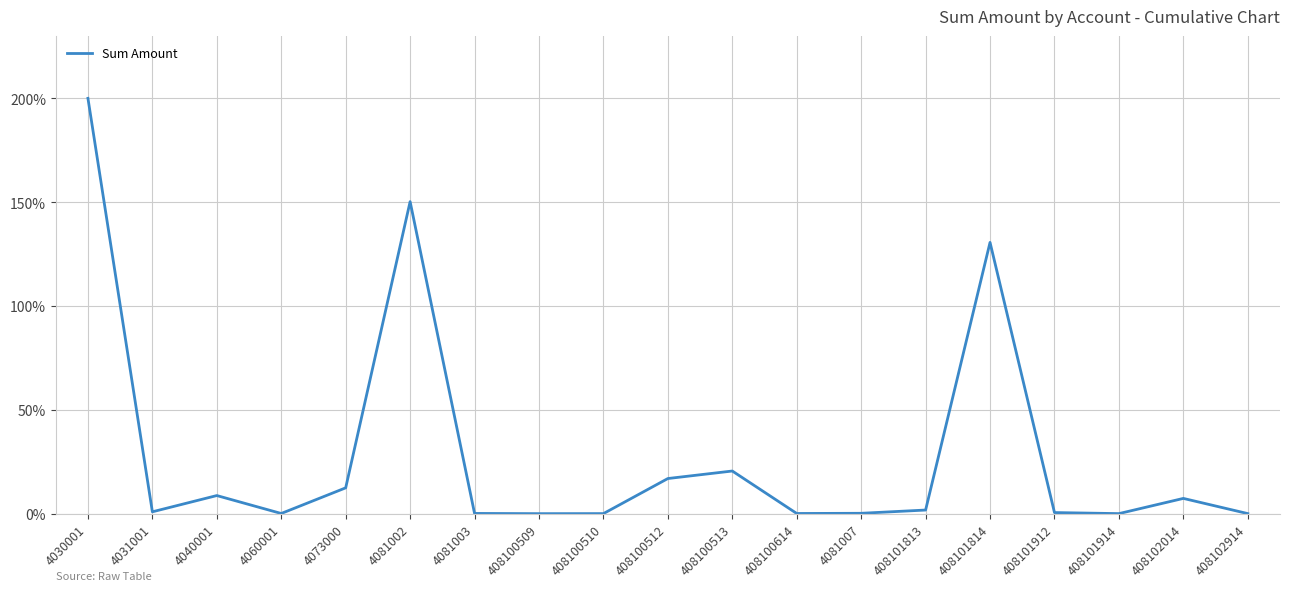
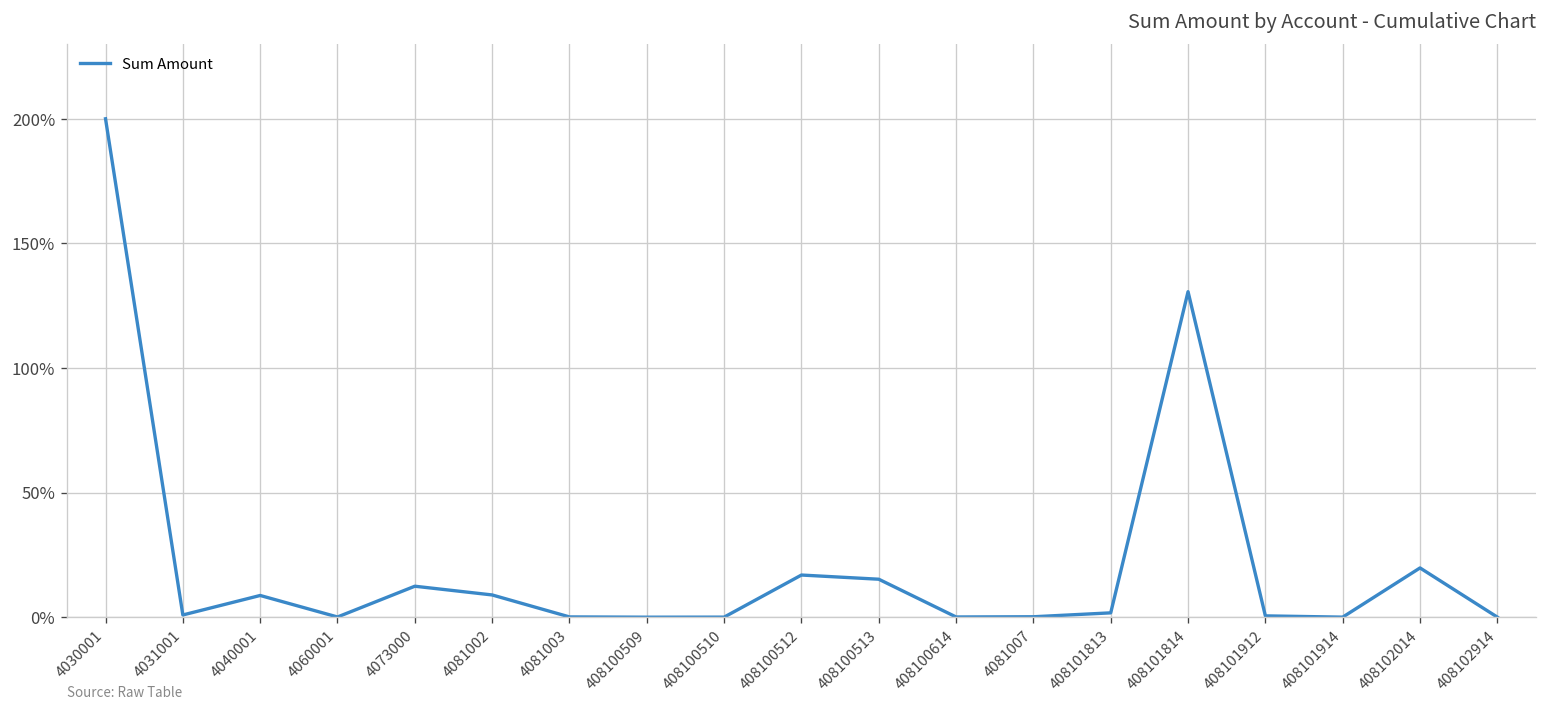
4081002: 150% -> 9%
408100513: 21% -> 15%
408102014: 7% -> 20%
